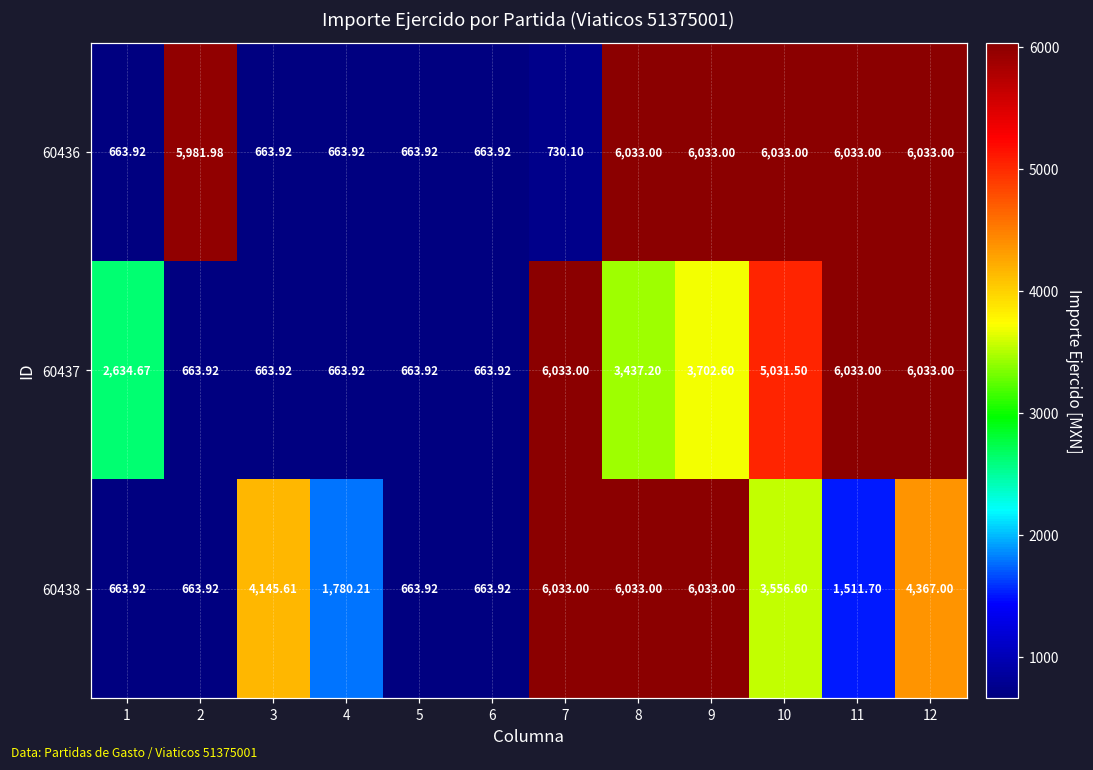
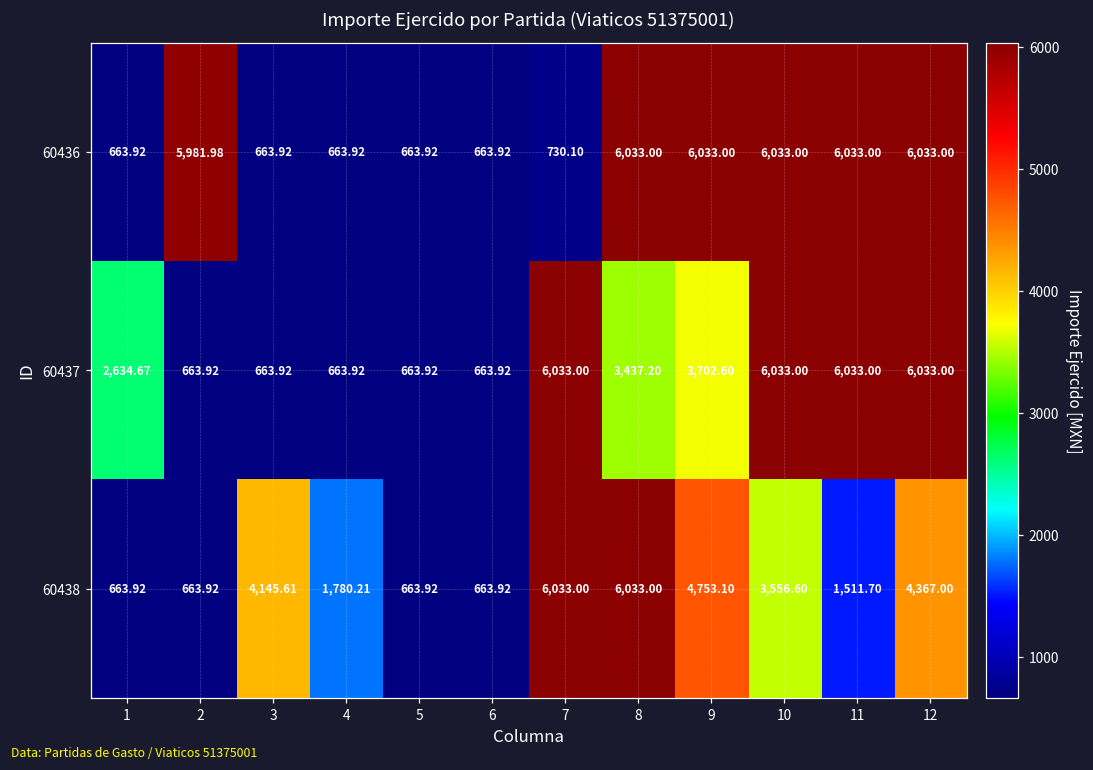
60437, 10: 5,031.50 -> 6,033.00
60438, 9: 6,033.00 -> 4,753.10
